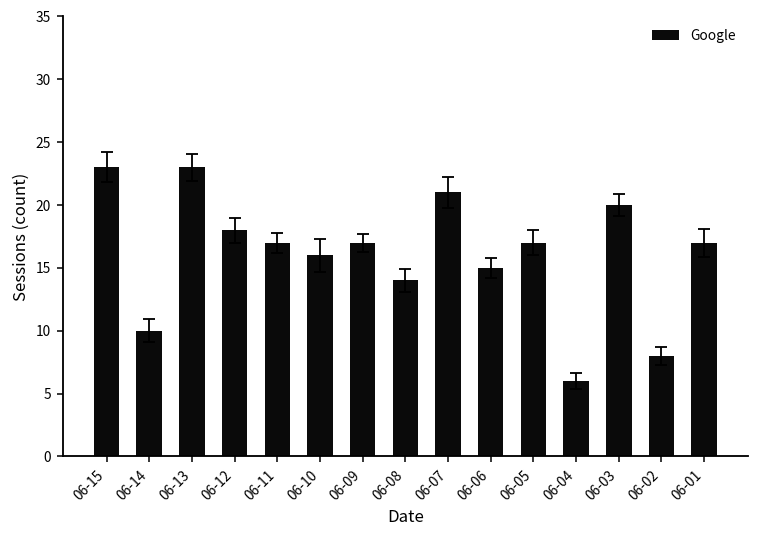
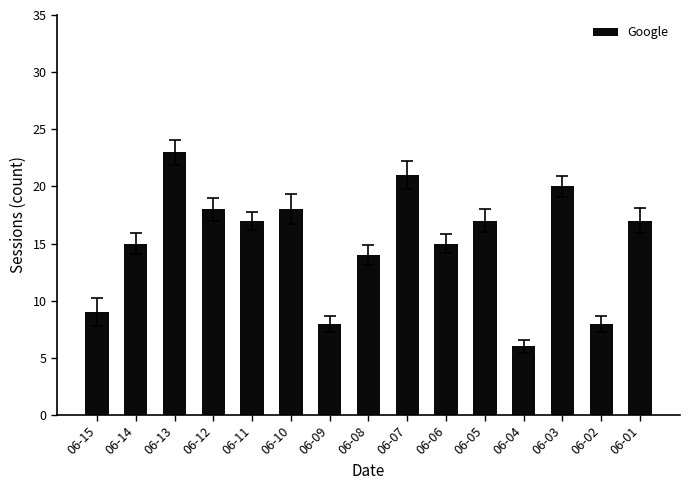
Google, 06-15: 23 -> 9
Google, 06-14: 10 -> 15
Google, 06-10: 16 -> 18
Google, 06-09: 17 -> 8
